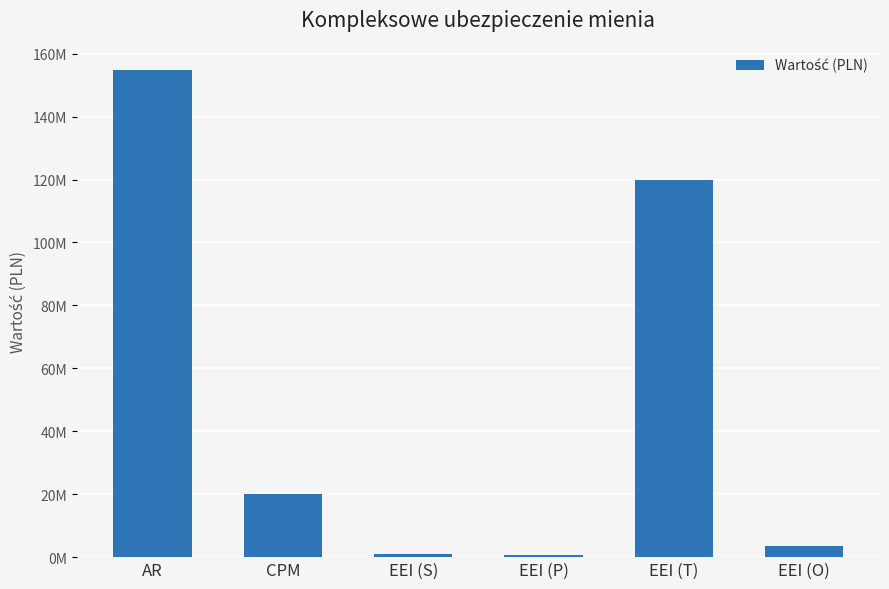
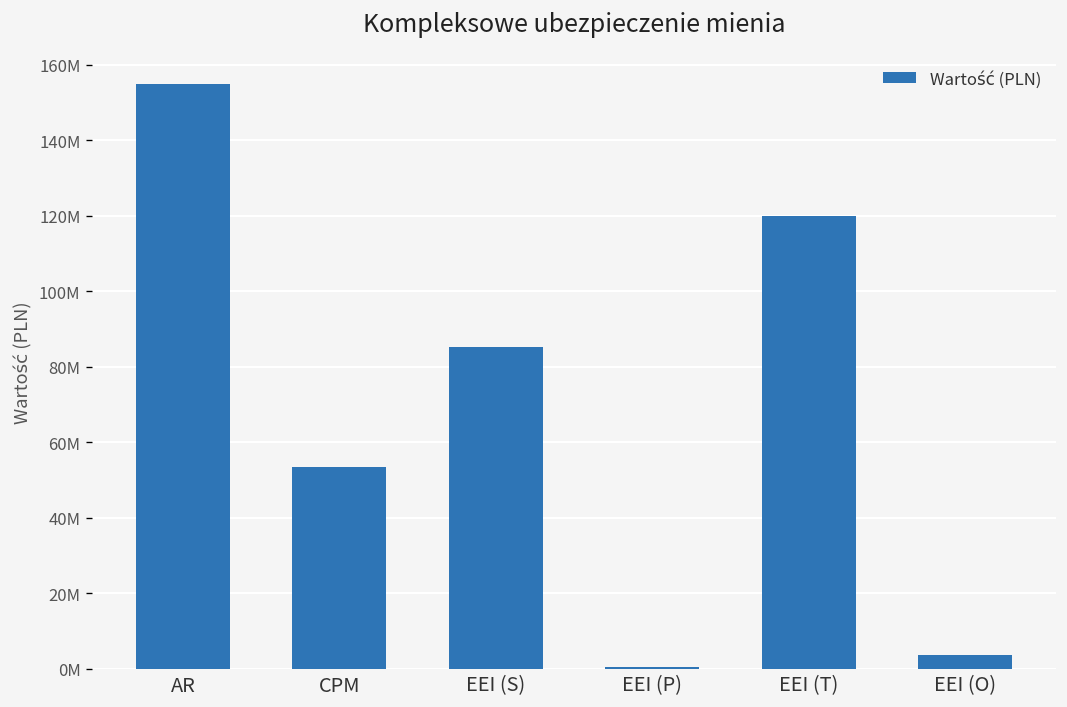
CPM: 20000000 -> 53000000
EEI (S): 1000000 -> 85000000
